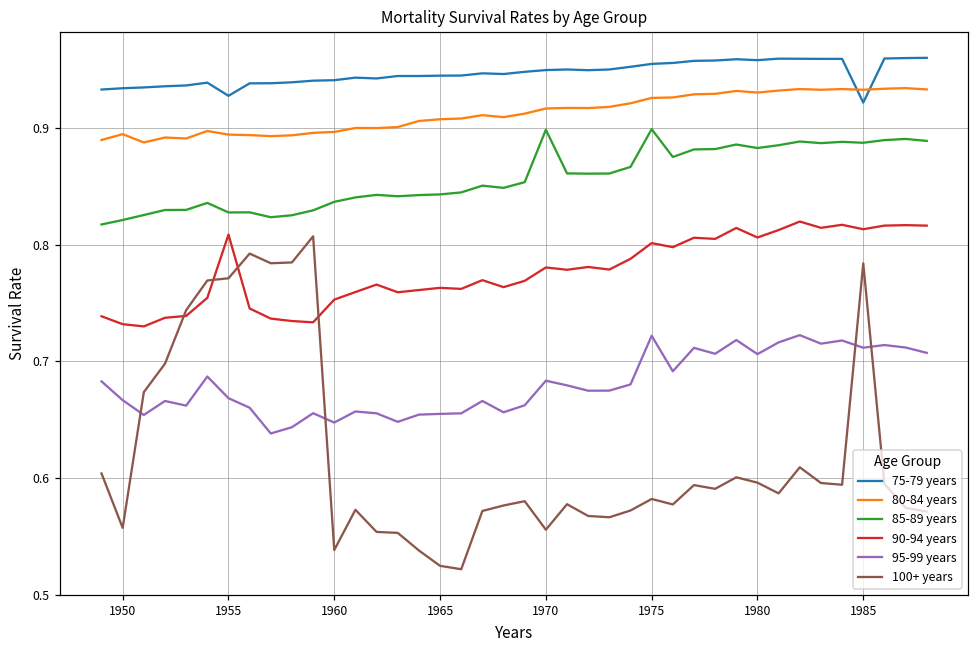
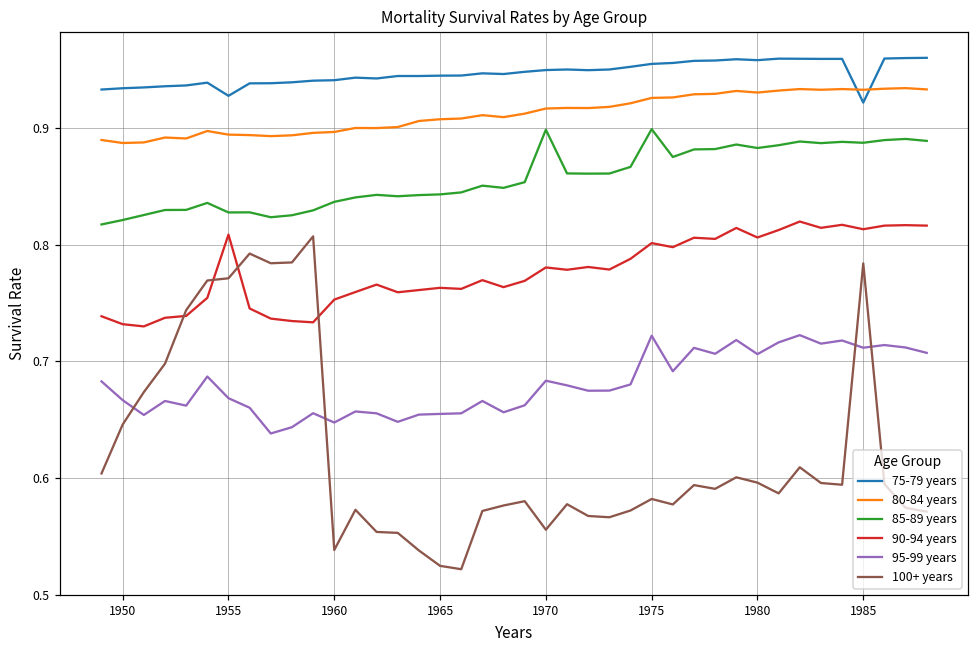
80-84 years, 1950: 0.895 -> 0.888
100+ years, 1950: 0.557 -> 0.646
